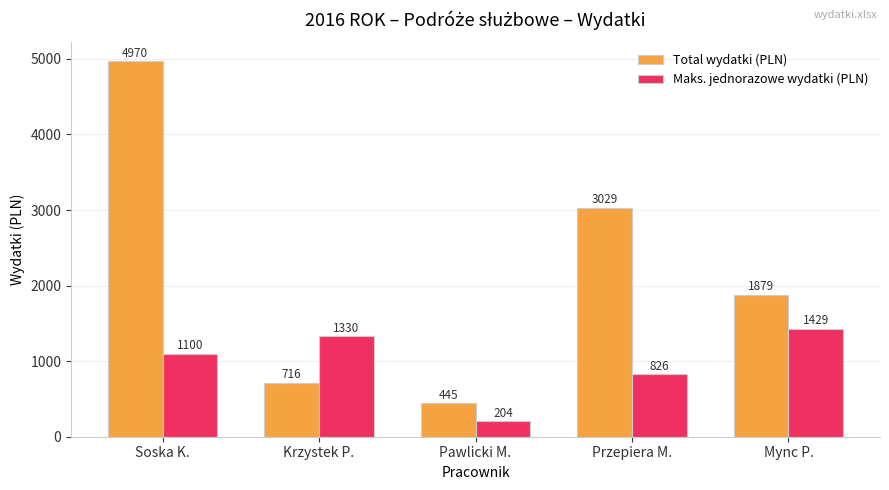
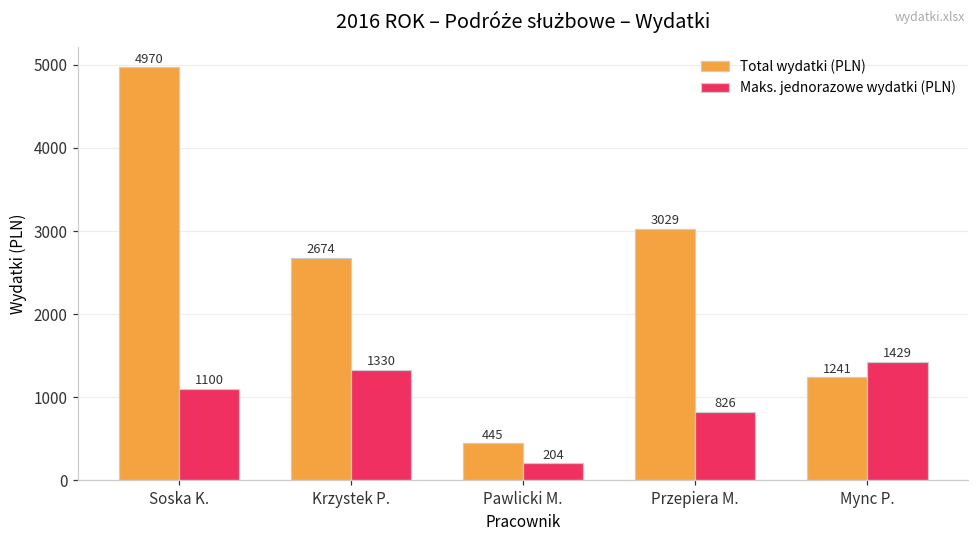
Total wydatki (PLN), Krzystek P.: 716 -> 2674
Total wydatki (PLN), Mync P.: 1879 -> 1241
